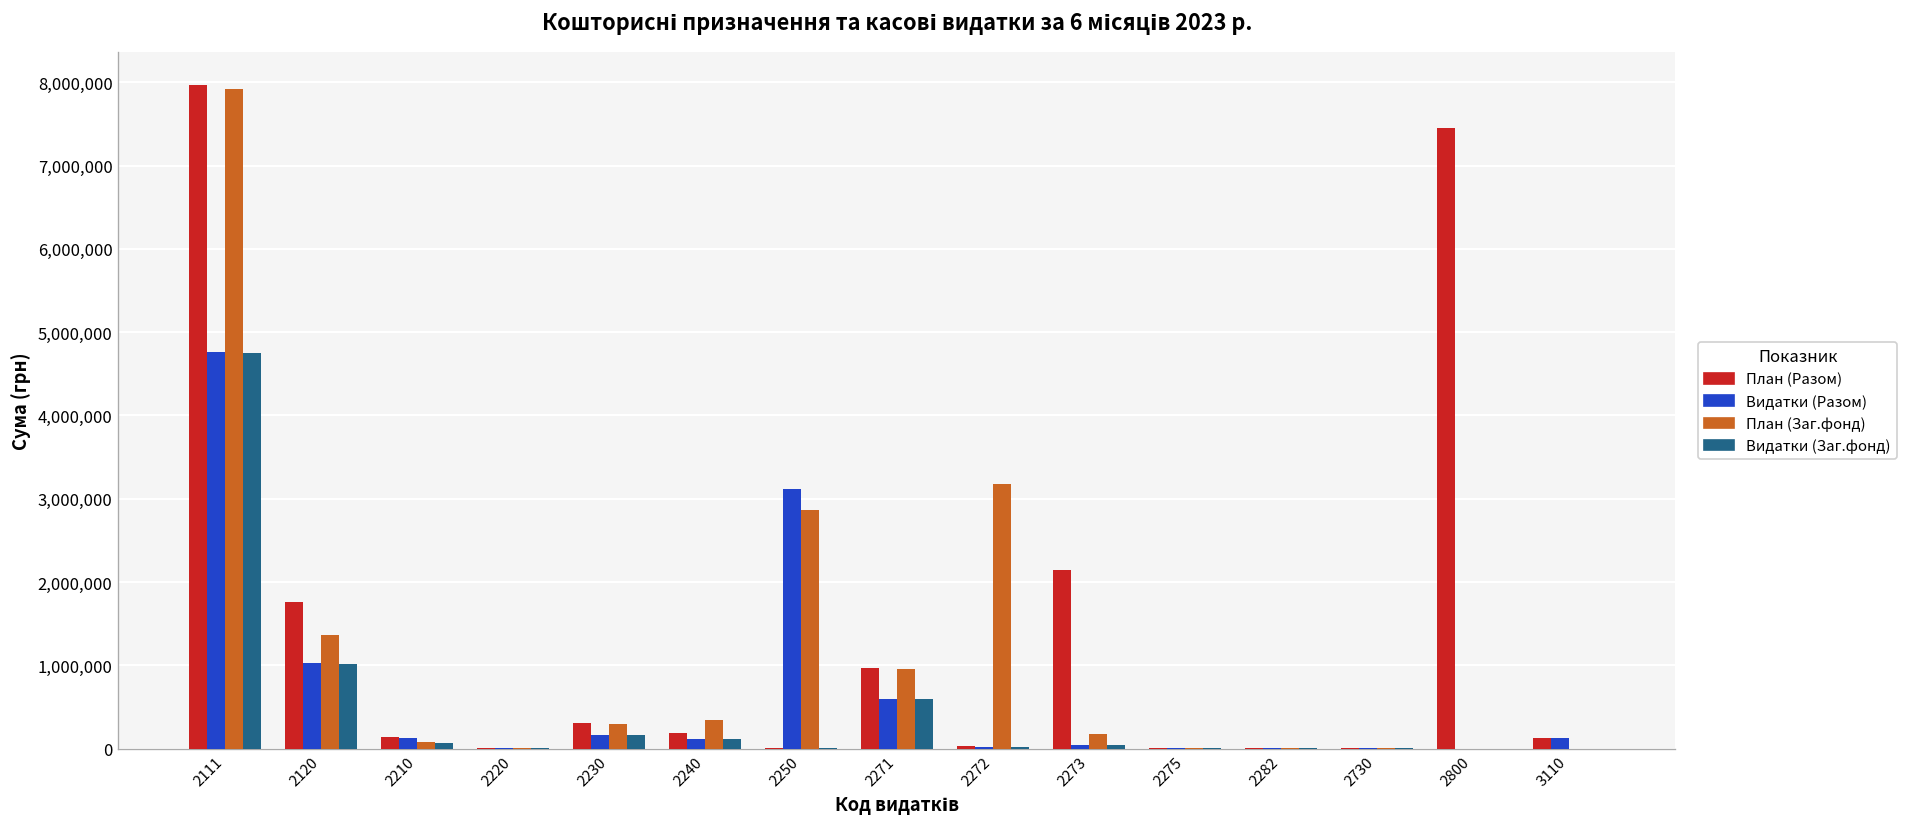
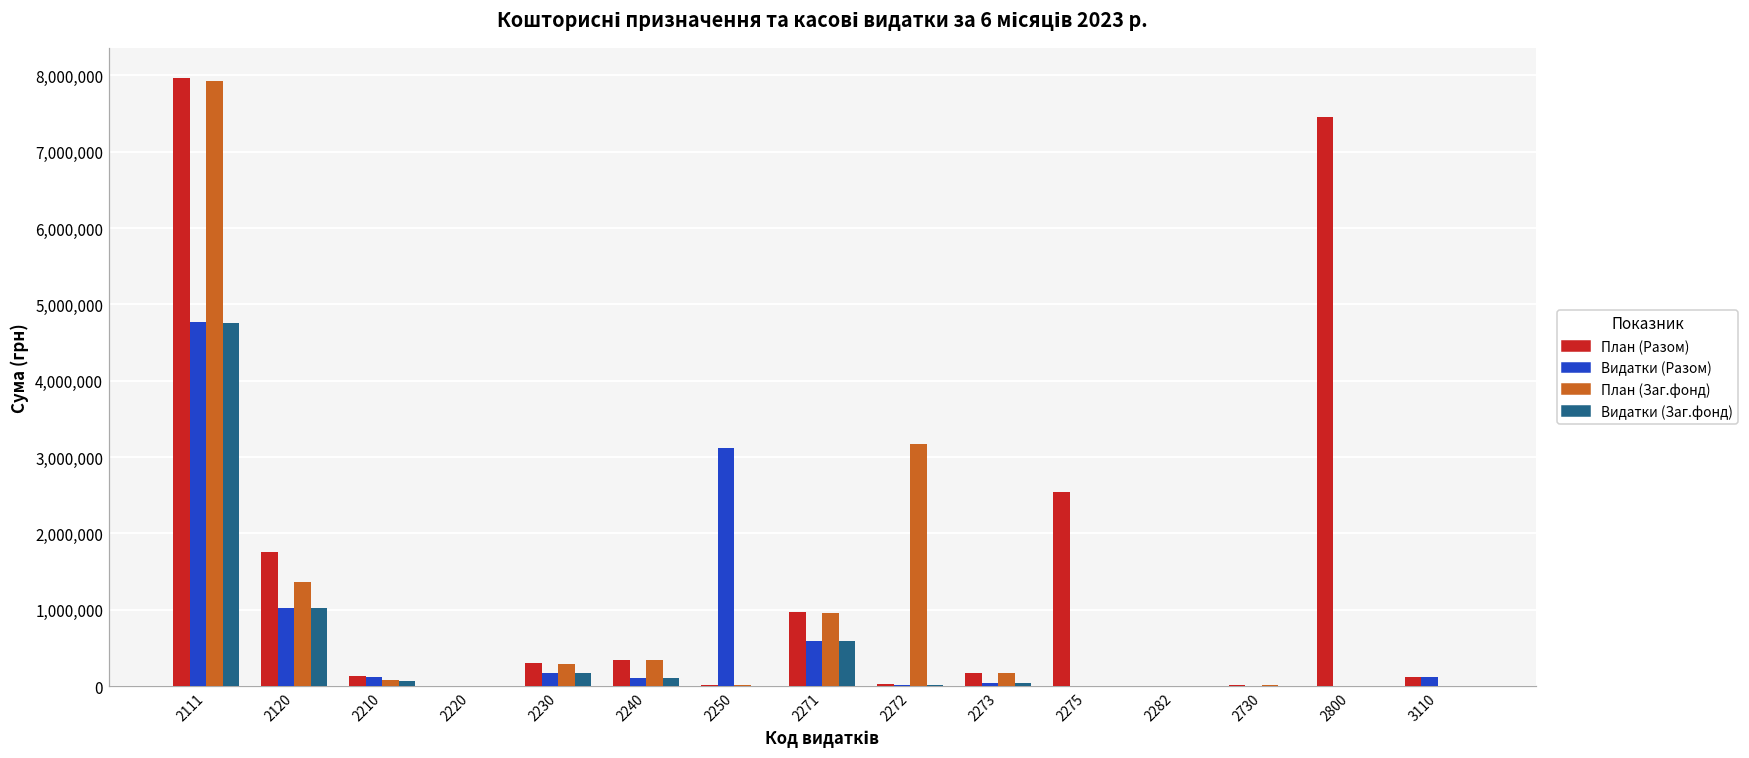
План (Разом), 2240: 200,000 -> 300,000
План (Заг.фонд), 2250: 2,900,000 -> 0
План (Разом), 2273: 2,100,000 -> 200,000
План (Разом), 2275: 0 -> 2,500,000
